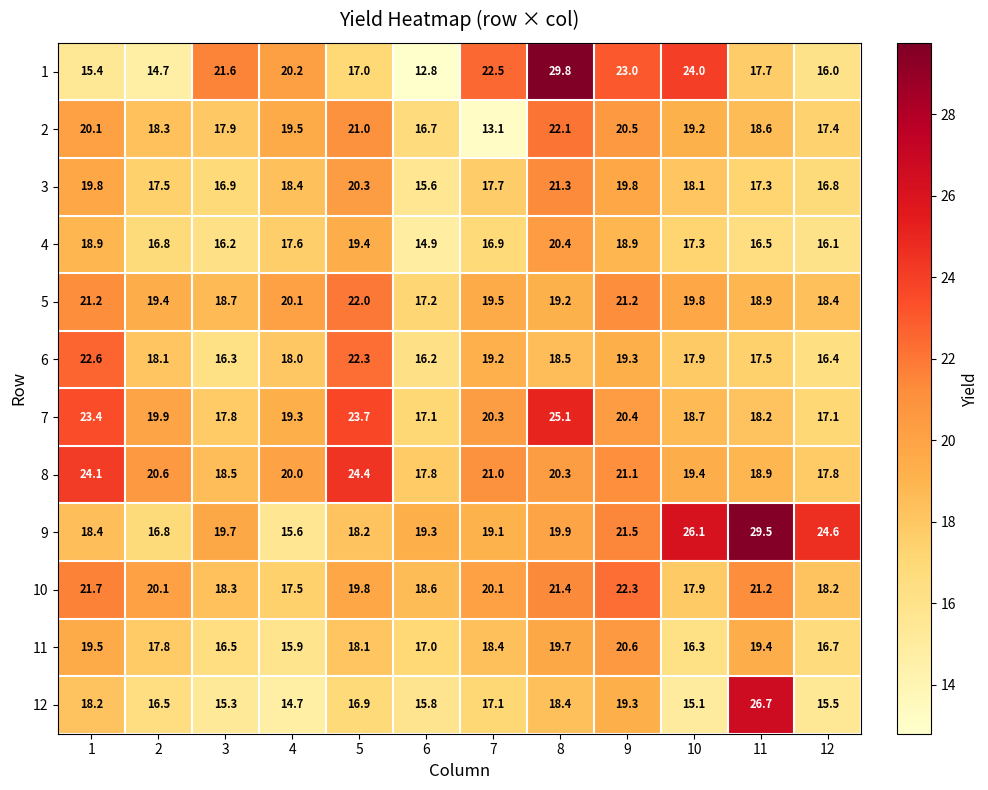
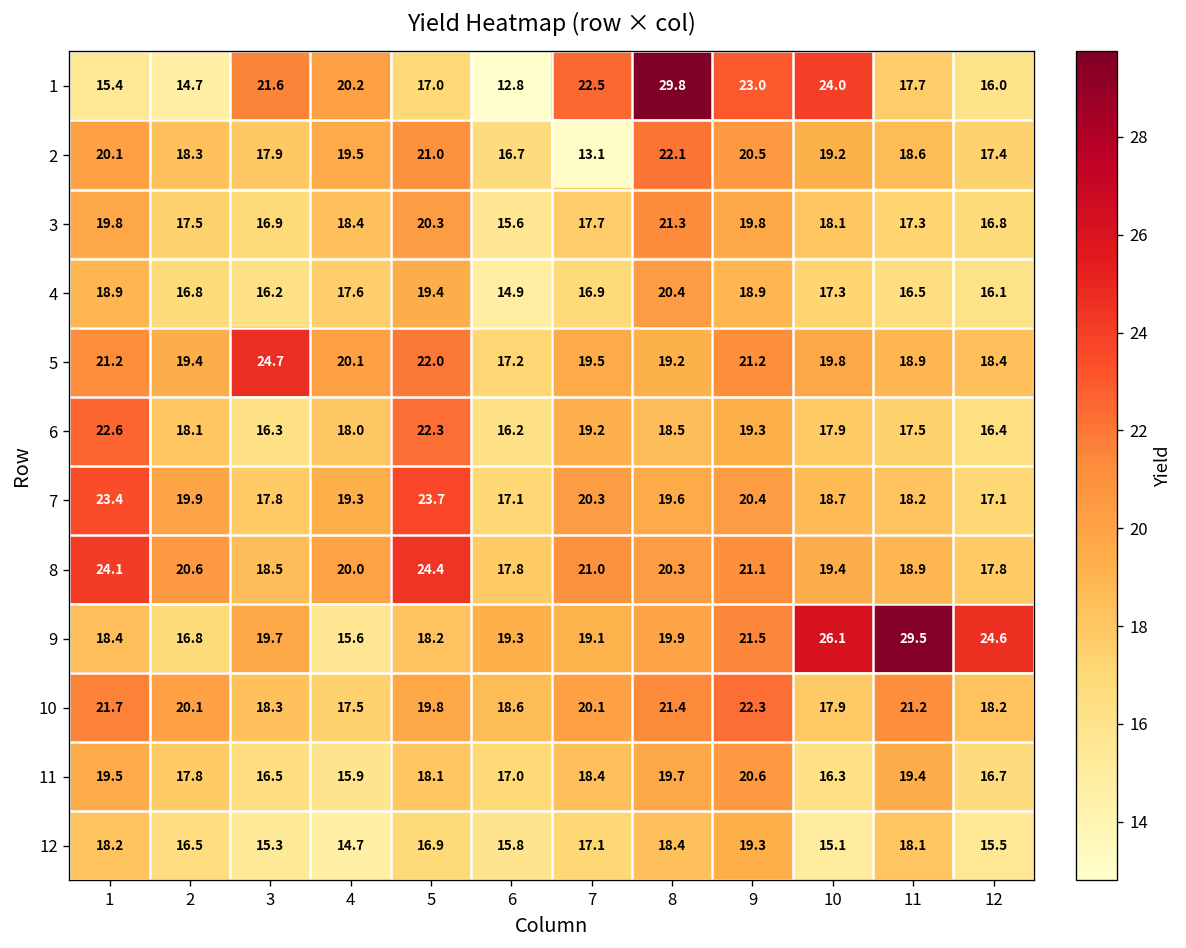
5, 3: 18.7 -> 24.7
7, 8: 25.1 -> 19.6
12, 11: 26.7 -> 18.1
